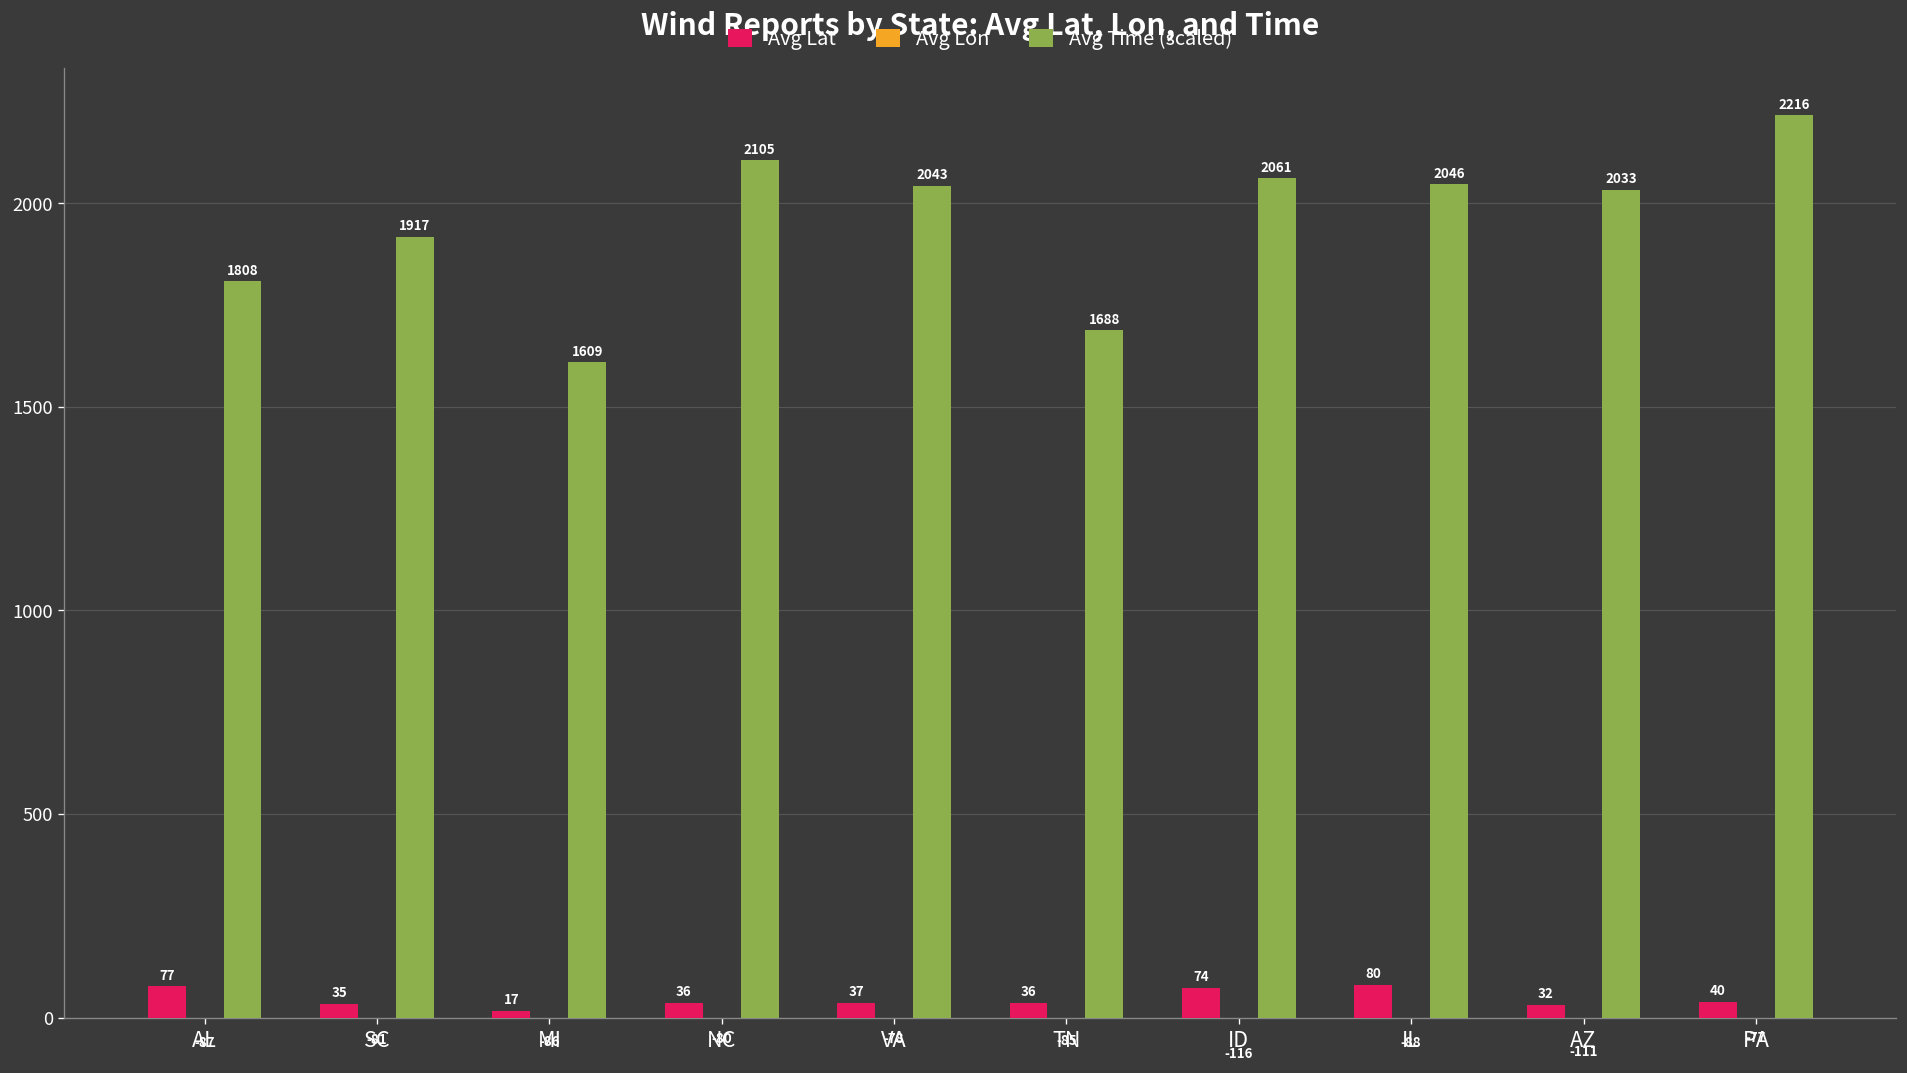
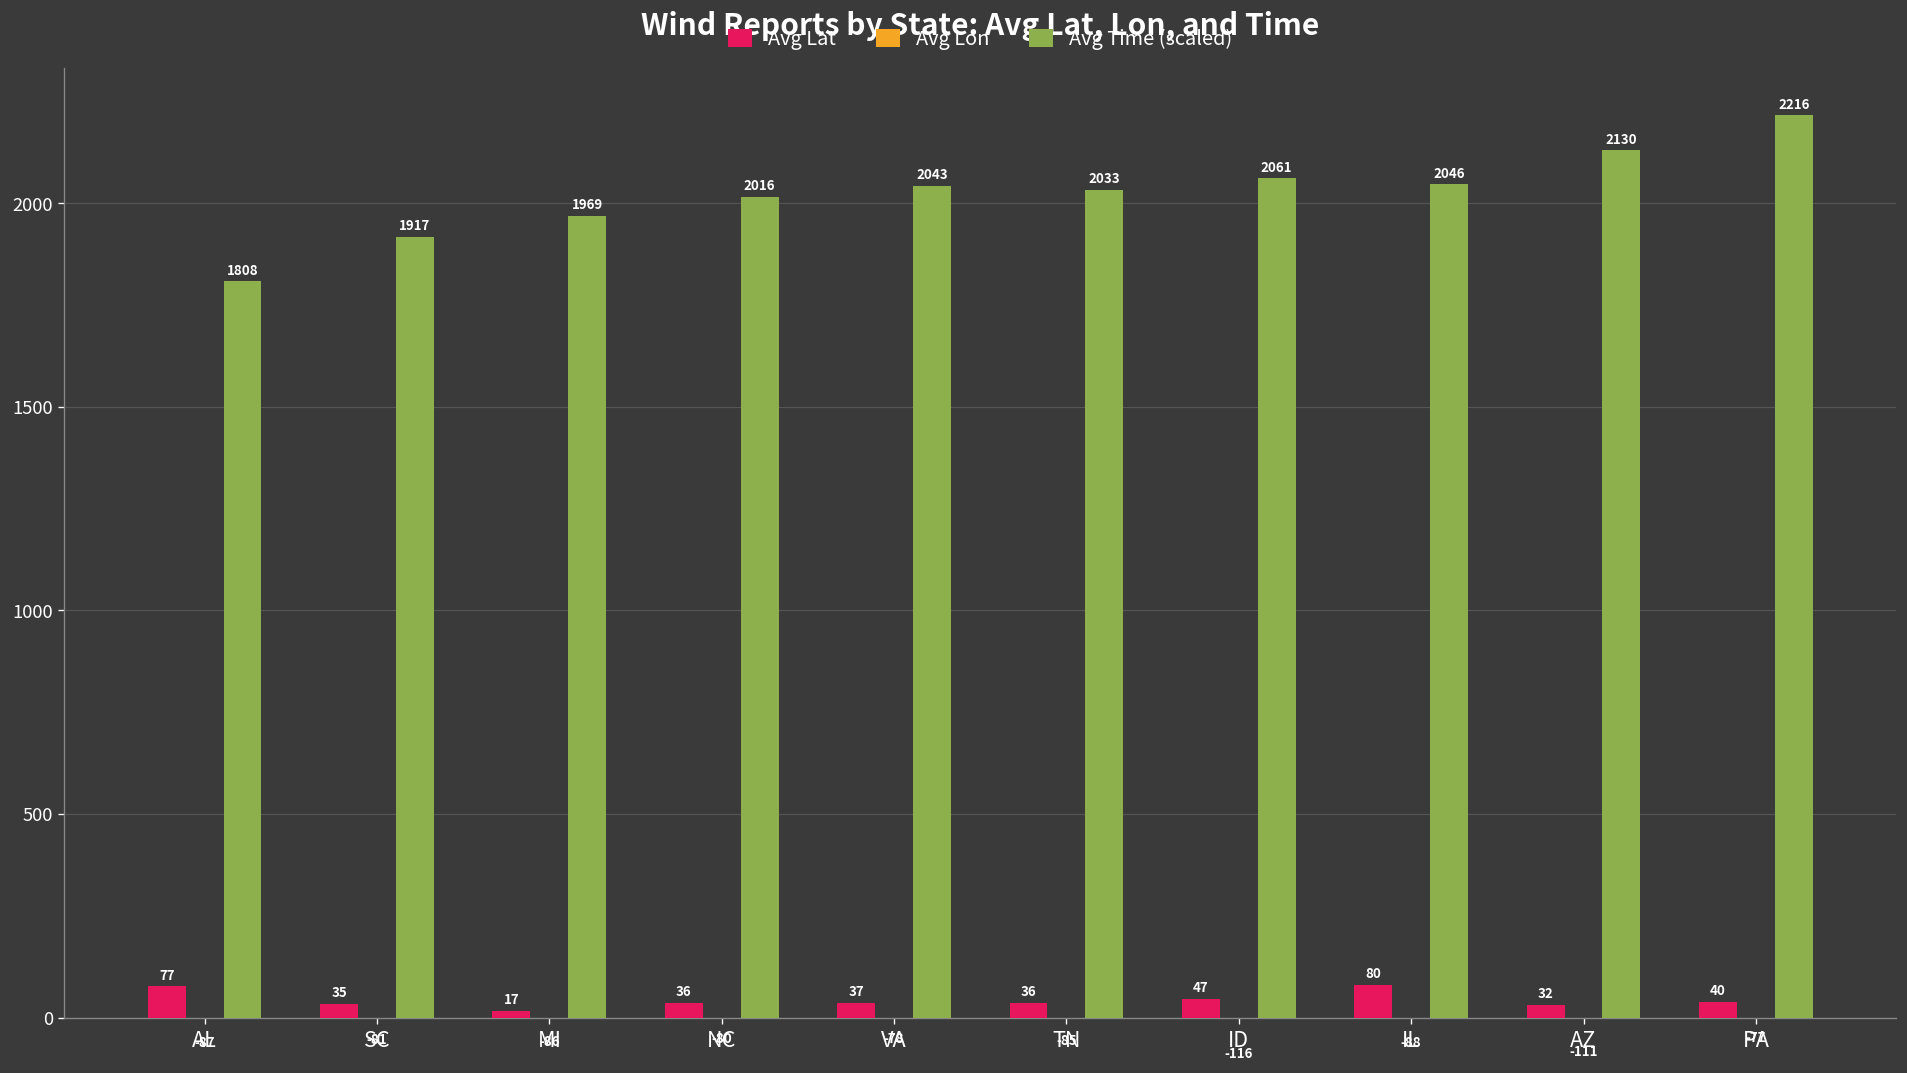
Avg Time (scaled), MI: 1609 -> 1969
Avg Time (scaled), NC: 2105 -> 2016
Avg Time (scaled), TN: 1688 -> 2033
Avg Lat, ID: 74 -> 47
Avg Time (scaled), AZ: 2033 -> 2130
